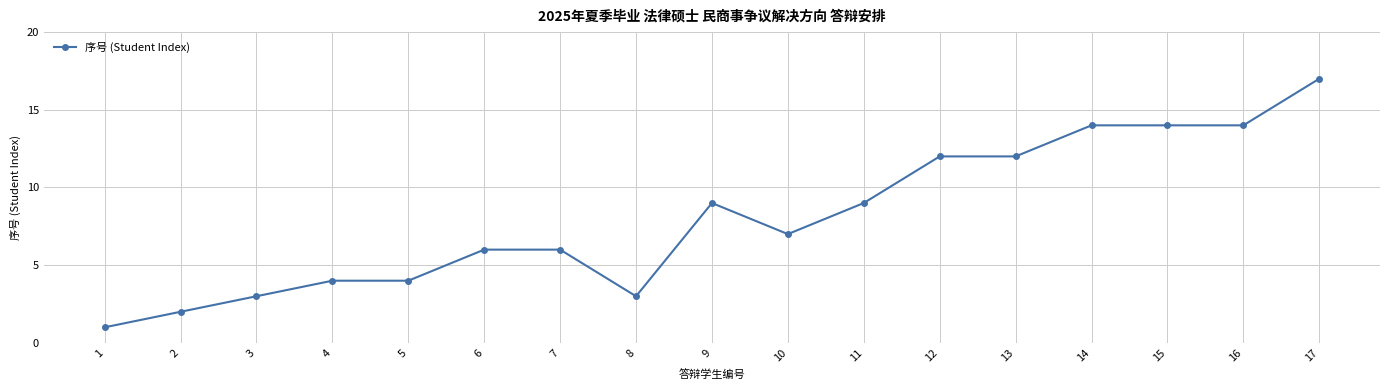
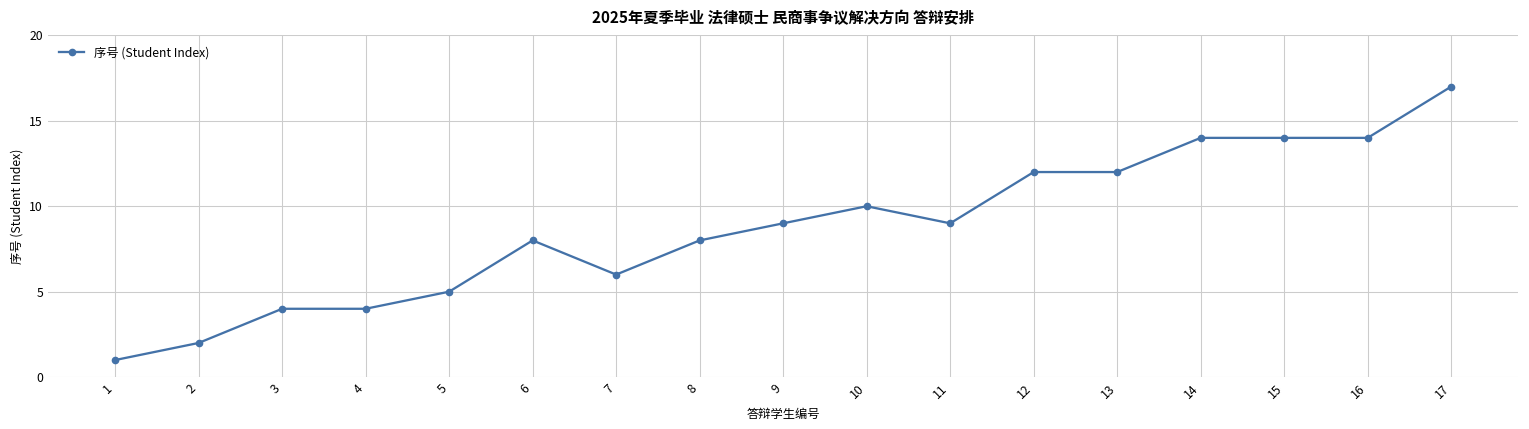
3: 3 -> 4
5: 4 -> 5
6: 6 -> 8
8: 3 -> 8
10: 7 -> 10
